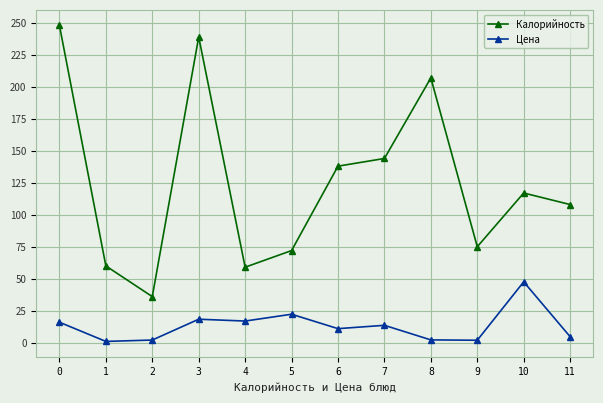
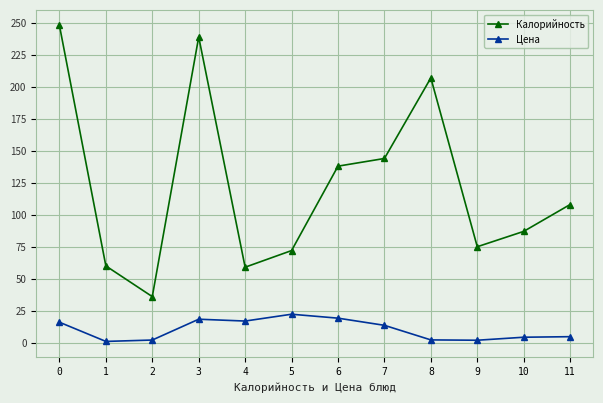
Цена, 6: 11 -> 19
Калорийность, 10: 117 -> 87
Цена, 10: 48 -> 4
